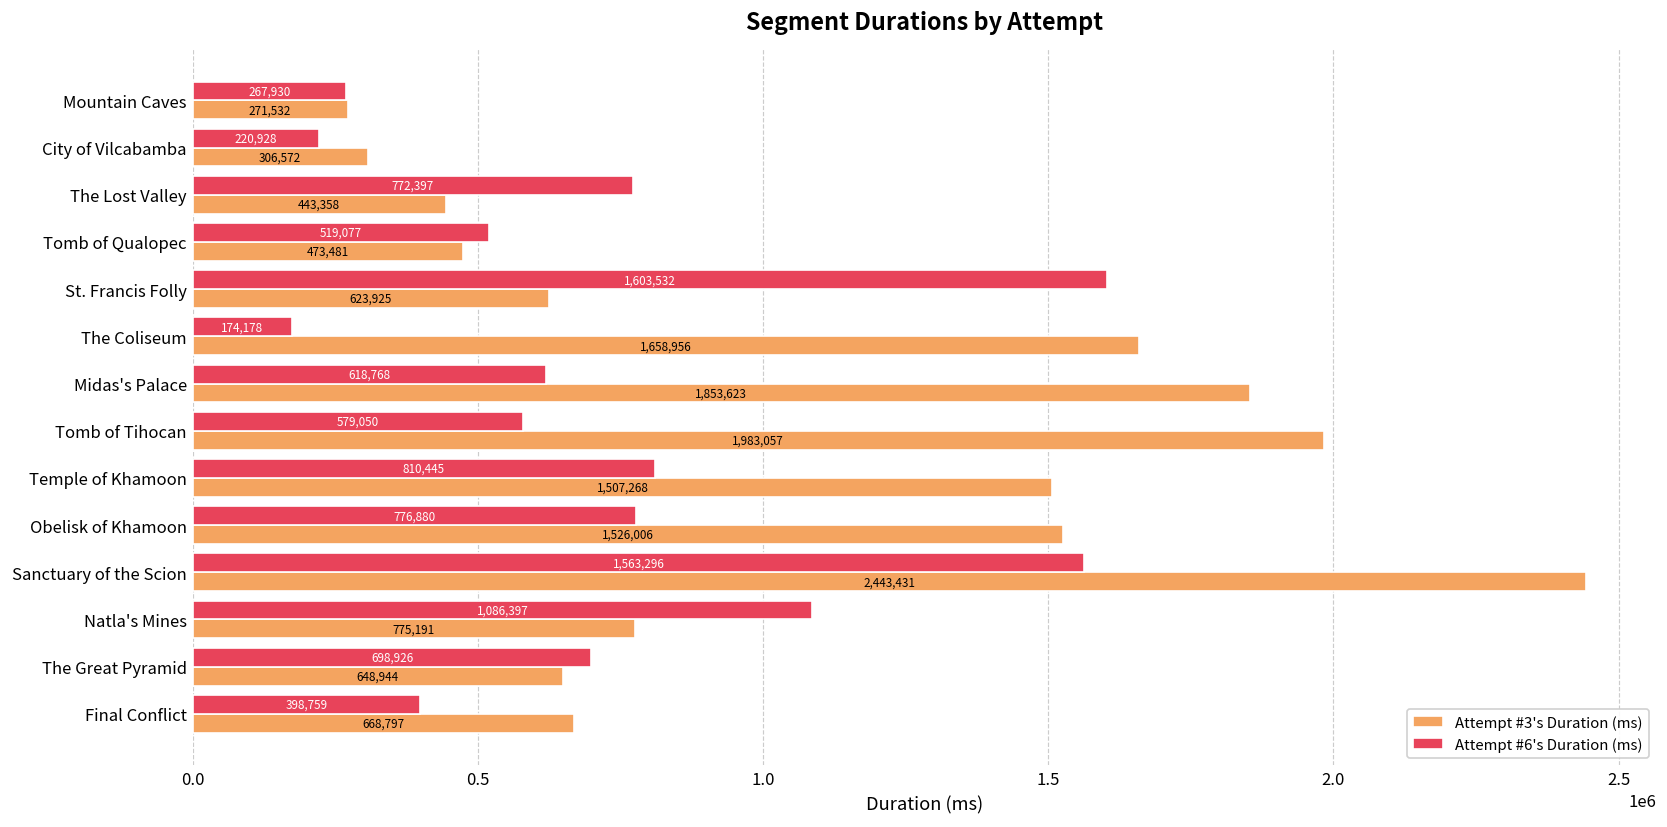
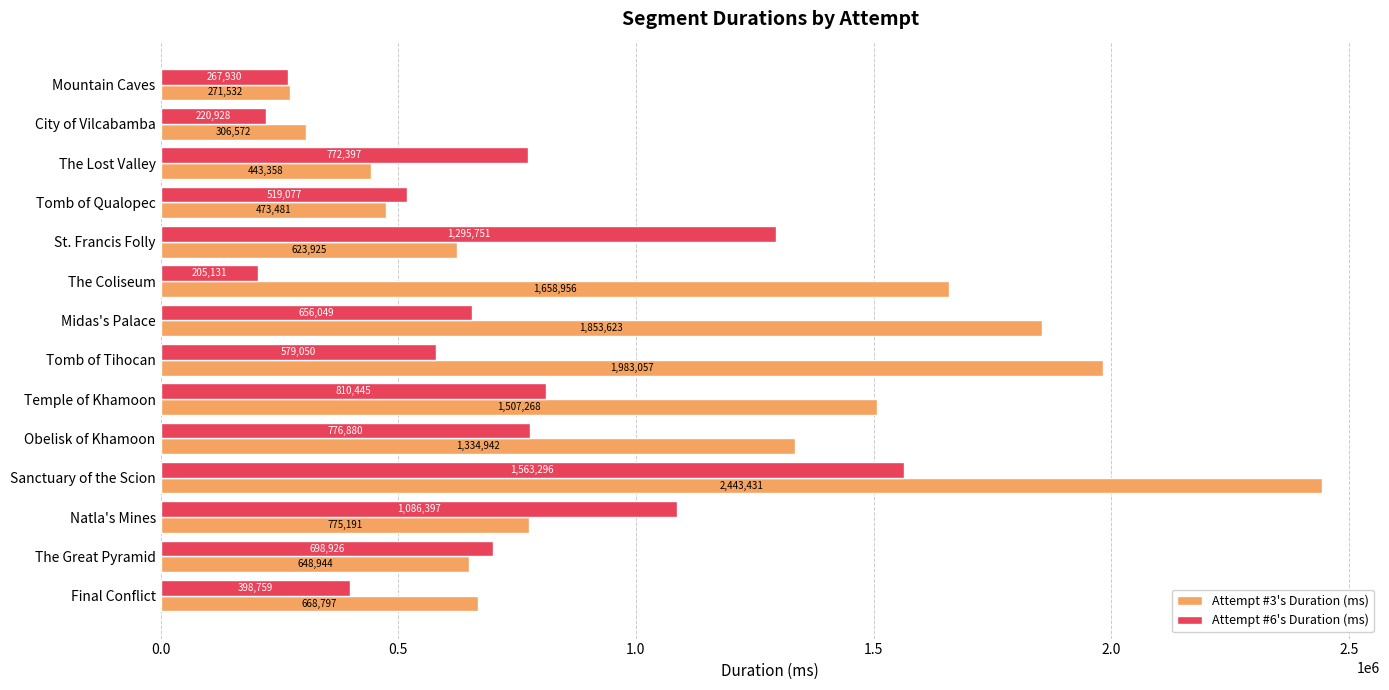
Attempt #6's Duration (ms), St. Francis Folly: 1,603,532 -> 1,295,751
Attempt #6's Duration (ms), The Coliseum: 174,178 -> 205,131
Attempt #6's Duration (ms), Midas's Palace: 618,768 -> 656,049
Attempt #3's Duration (ms), Obelisk of Khamoon: 1,526,006 -> 1,334,942
